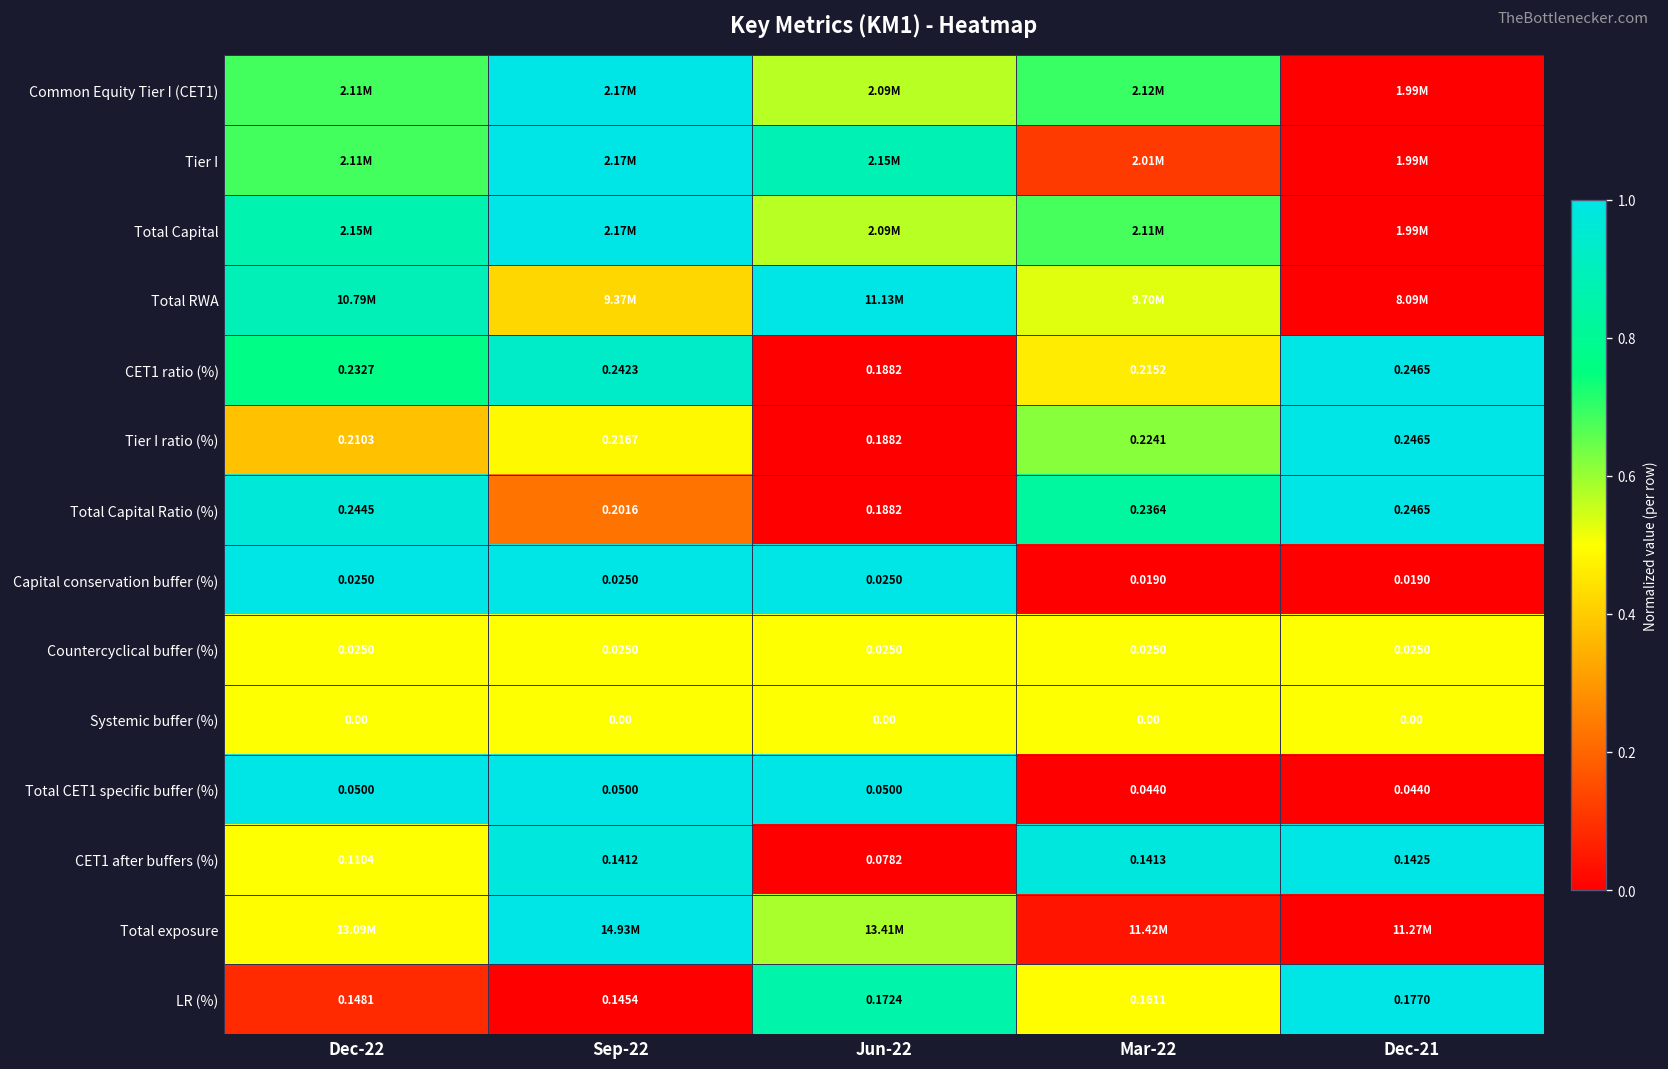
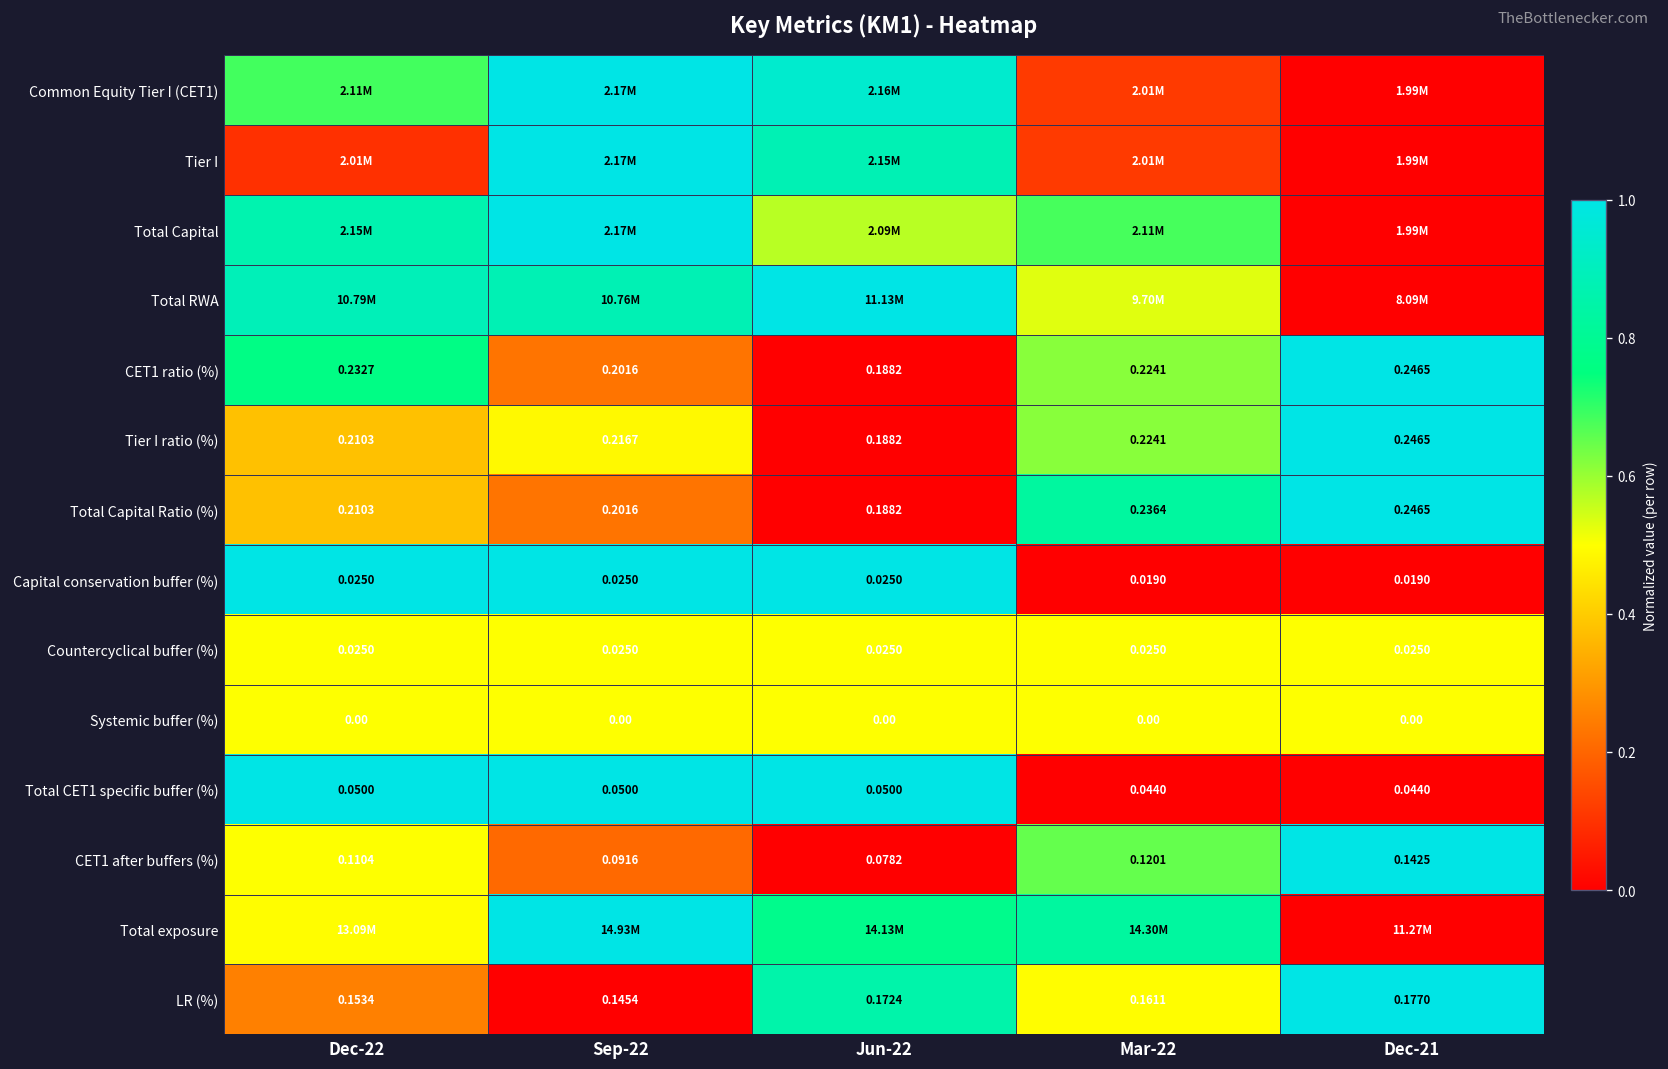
Common Equity Tier I (CET1), Jun-22: 2.09M -> 2.16M
Common Equity Tier I (CET1), Mar-22: 2.12M -> 2.01M
Tier I, Dec-22: 2.11M -> 2.01M
Total RWA, Sep-22: 9.37M -> 10.76M
CET1 ratio (%), Sep-22: 0.2423 -> 0.2016
CET1 ratio (%), Mar-22: 0.2152 -> 0.2241
Total Capital Ratio (%), Dec-22: 0.2445 -> 0.2103
CET1 after buffers (%), Sep-22: 0.1412 -> 0.0916
CET1 after buffers (%), Mar-22: 0.1413 -> 0.1201
Total exposure, Jun-22: 13.41M -> 14.13M
Total exposure, Mar-22: 11.42M -> 14.30M
LR (%), Dec-22: 0.1481 -> 0.1534
